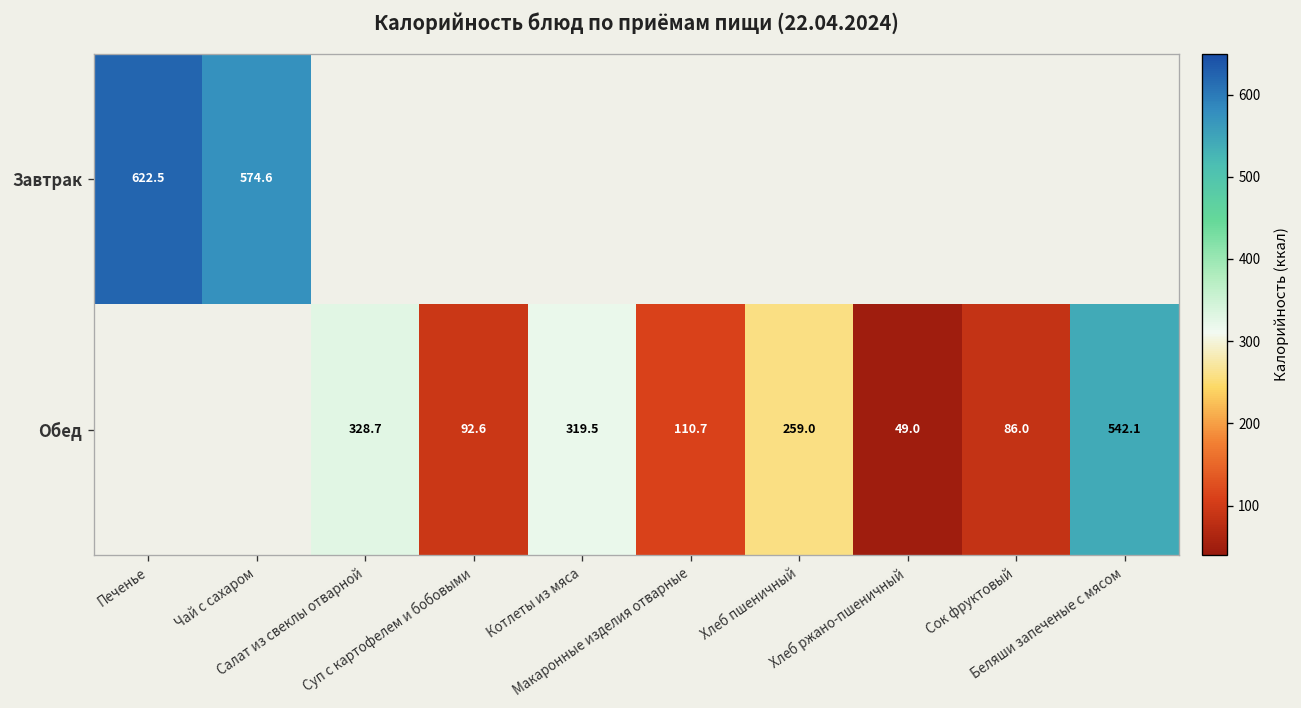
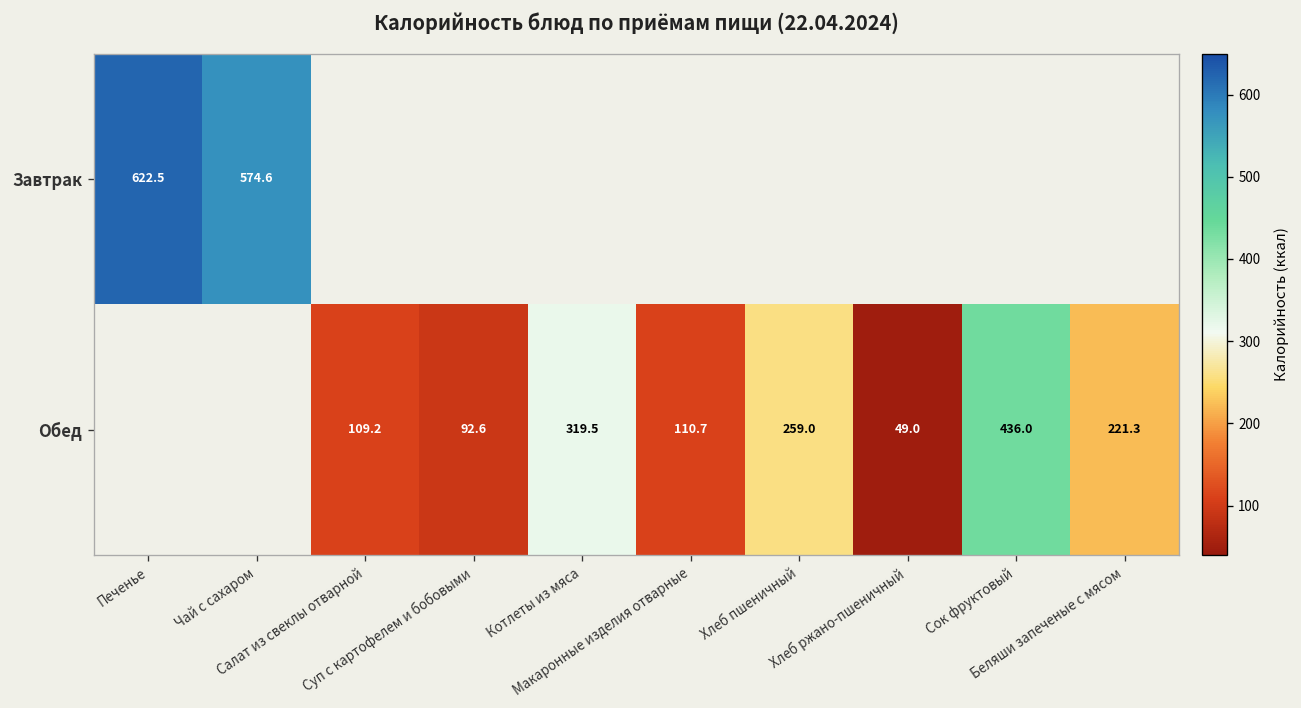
Обед, Салат из свеклы отварной: 328.7 -> 109.2
Обед, Сок фруктовый: 86.0 -> 436.0
Обед, Беляши запеченые с мясом: 542.1 -> 221.3
